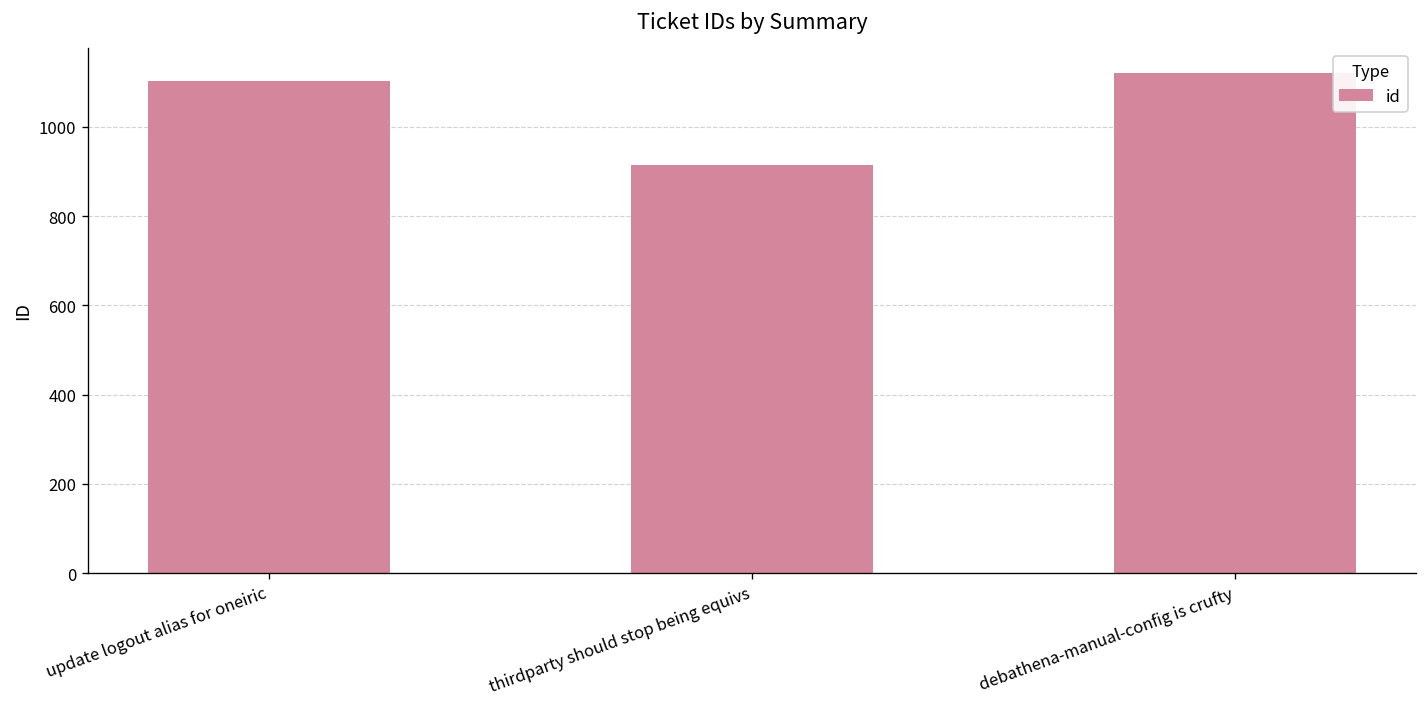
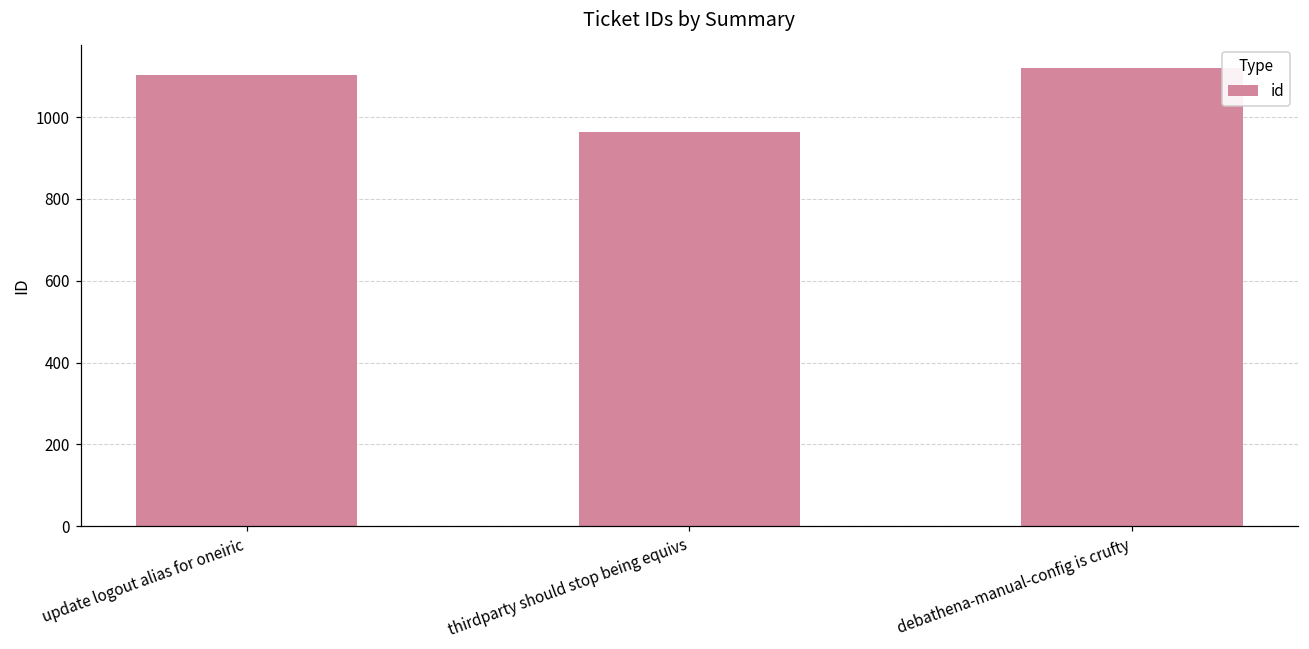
thirdparty should stop being equivs: 920 -> 960
